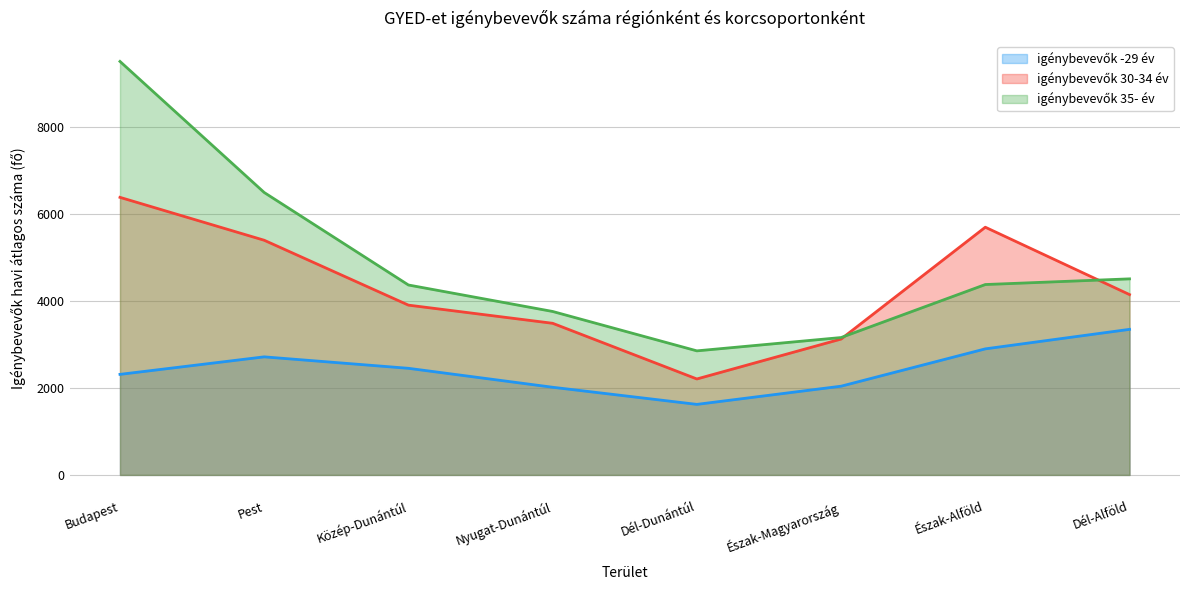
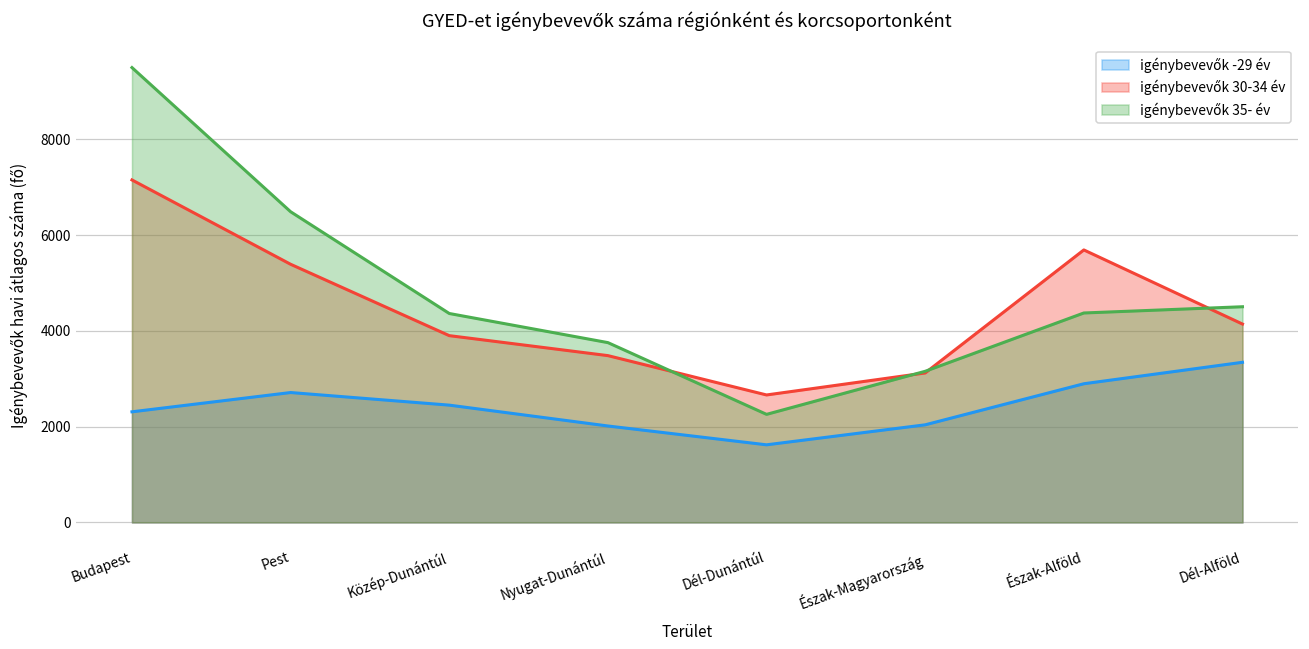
igénybevevők 30-34 év, Budapest: 6400 -> 7200
igénybevevők 30-34 év, Dél-Dunántúl: 2200 -> 2700
igénybevevők 35- év, Dél-Dunántúl: 2800 -> 2300
